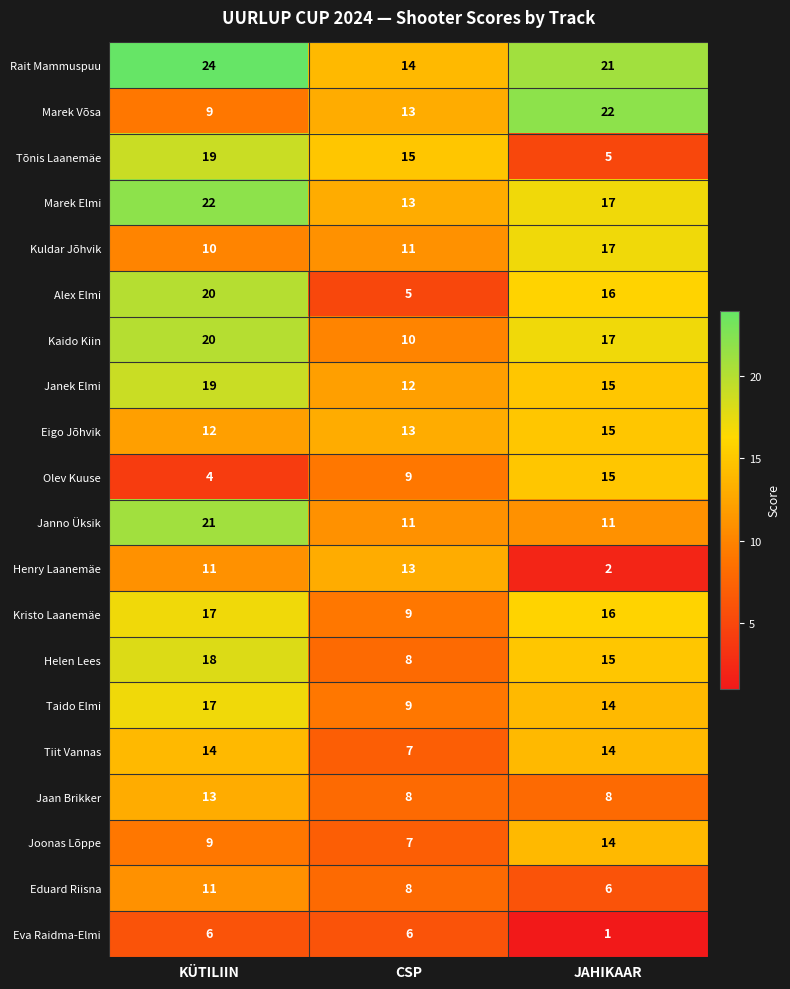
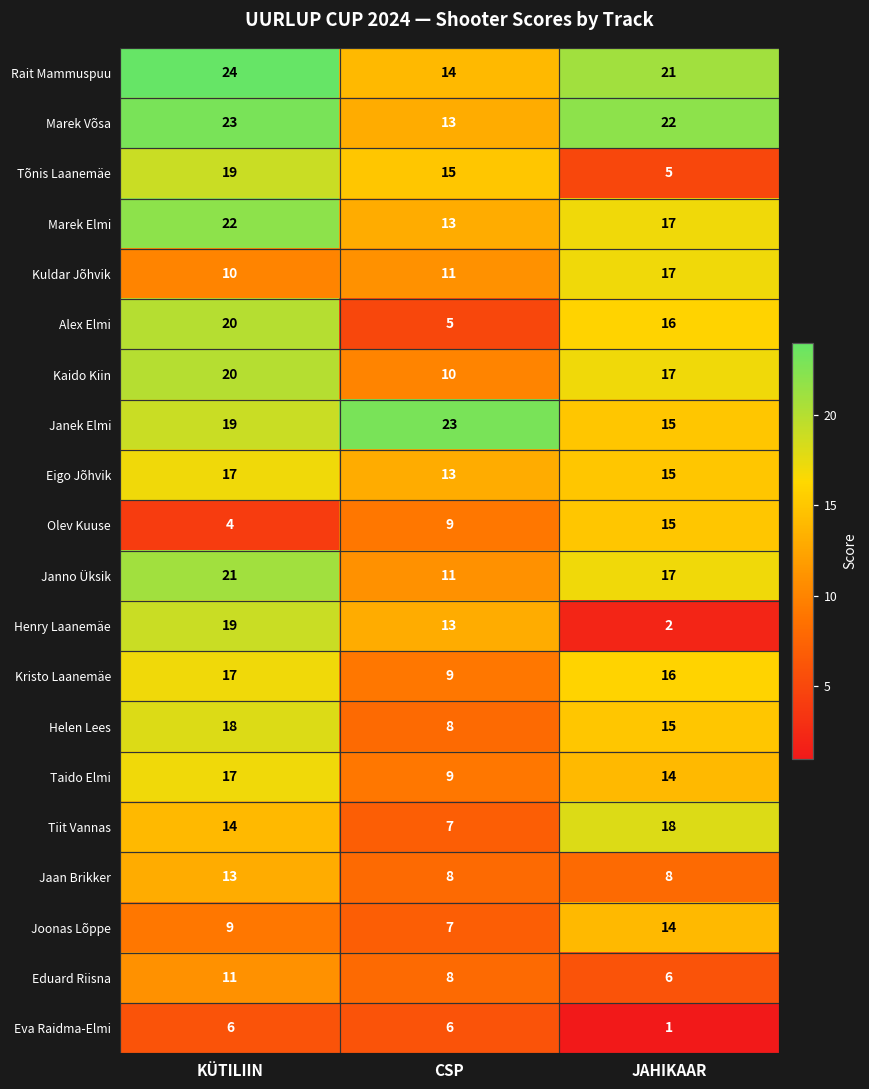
Marek Võsa, KÜTILIIN: 9 -> 23
Janek Elmi, CSP: 12 -> 23
Eigo Jõhvik, KÜTILIIN: 12 -> 17
Janno Üksik, JAHIKAAR: 11 -> 17
Henry Laanemäe, KÜTILIIN: 11 -> 19
Tiit Vannas, JAHIKAAR: 14 -> 18
